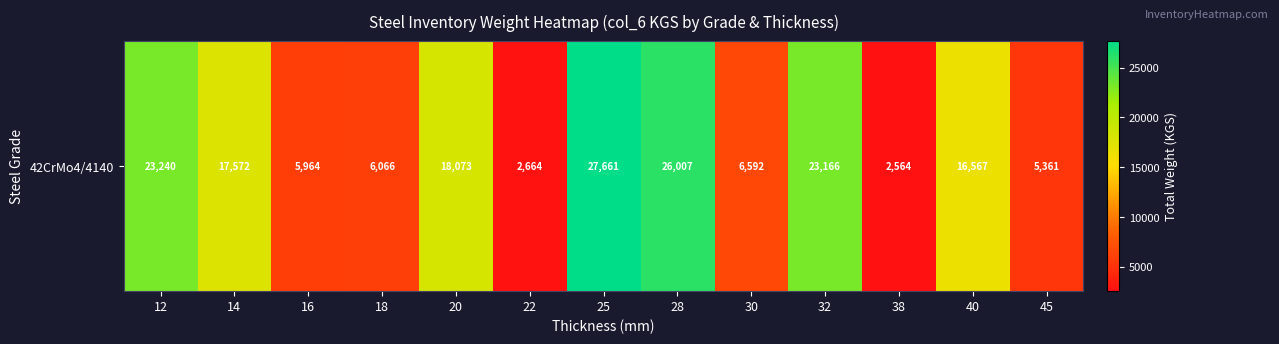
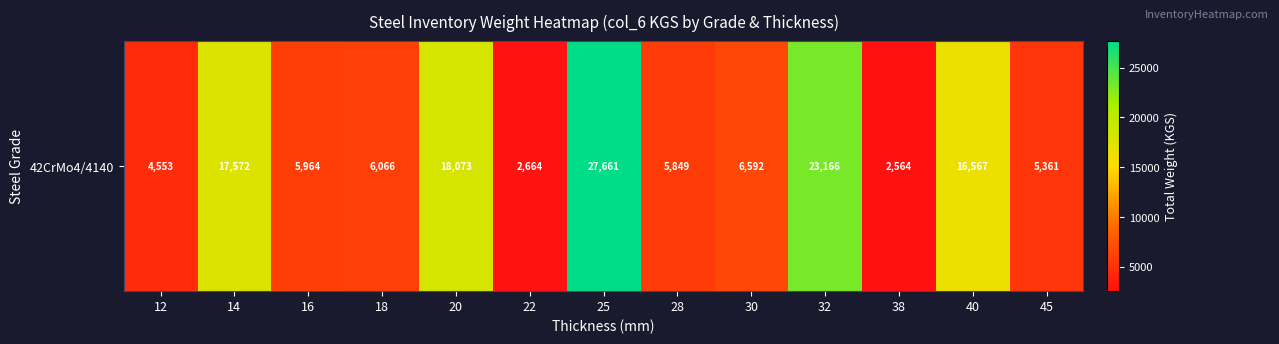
42CrMo4/4140, 12: 23,240 -> 4,553
42CrMo4/4140, 28: 26,007 -> 5,849
